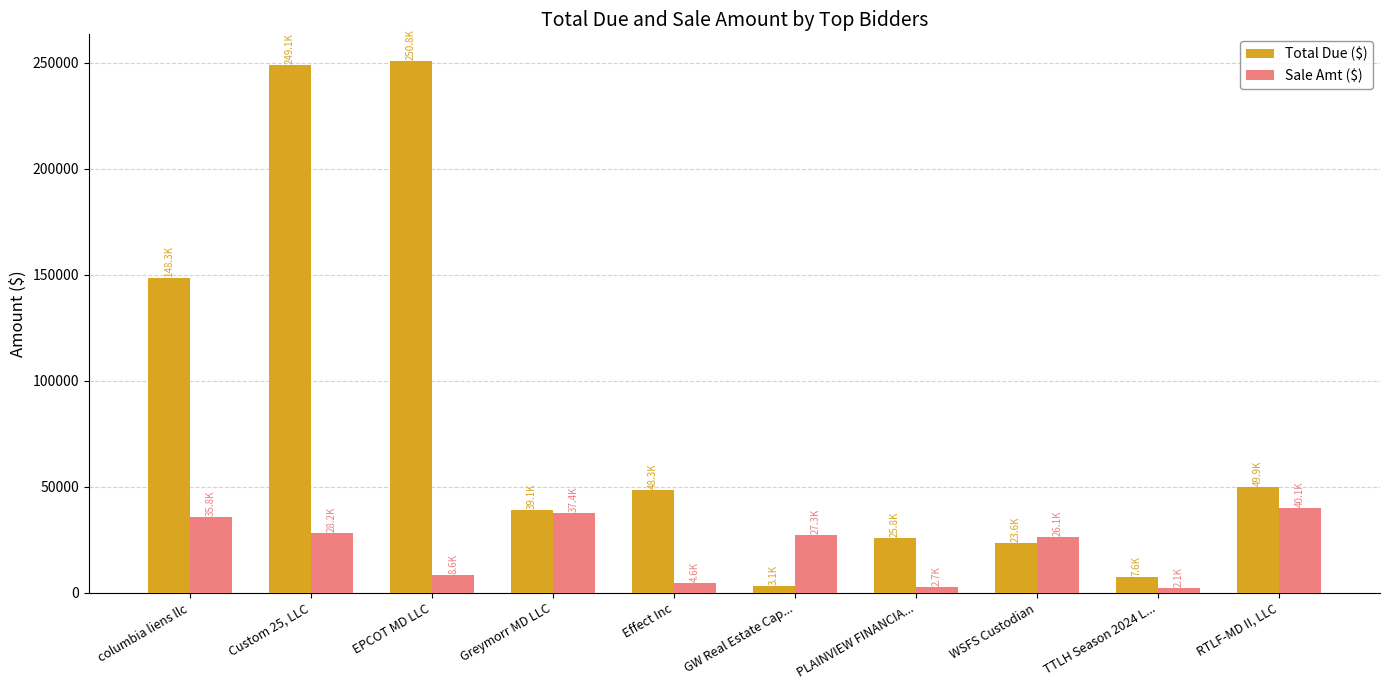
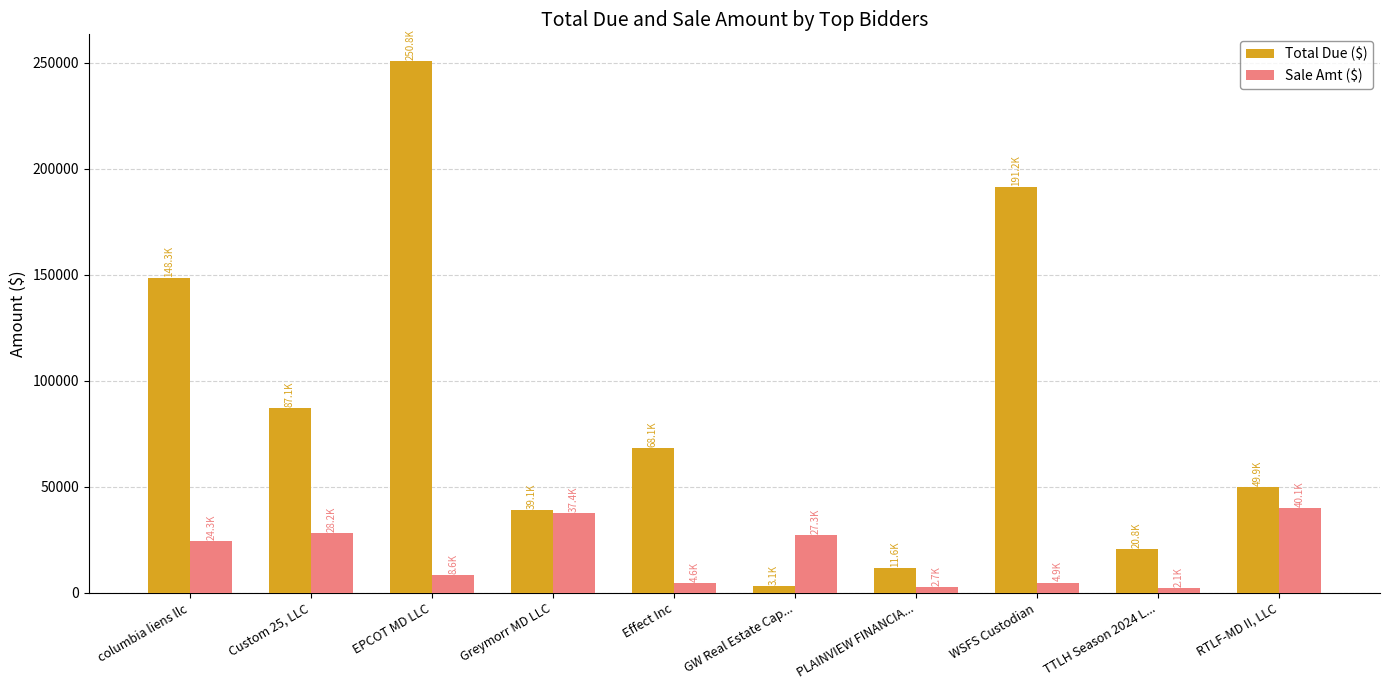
Sale Amt ($), columbia liens llc: 35.8K -> 24.3K
Total Due ($), Custom 25, LLC: 249.1K -> 87.1K
Total Due ($), Effect Inc: 48.3K -> 68.1K
Total Due ($), PLAINVIEW FINANCIA...: 25.8K -> 11.6K
Total Due ($), WSFS Custodian: 23.6K -> 191.2K
Sale Amt ($), WSFS Custodian: 26.1K -> 4.9K
Total Due ($), TTLH Season 2024 L...: 7.6K -> 20.8K
